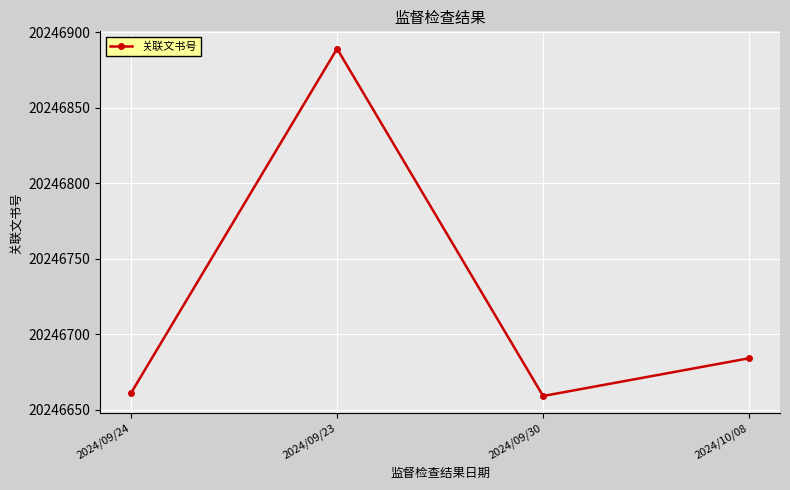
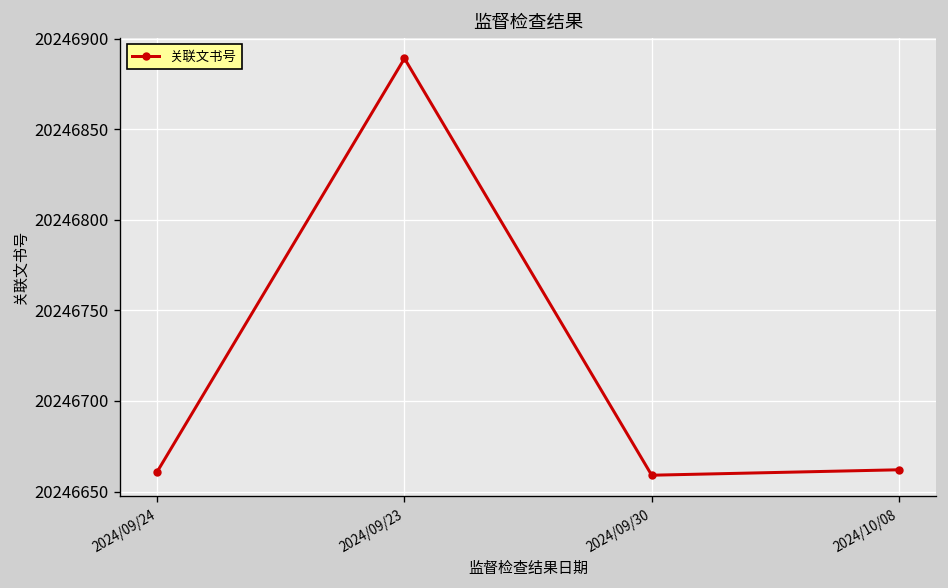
2024/10/08: 20246684 -> 20246662
